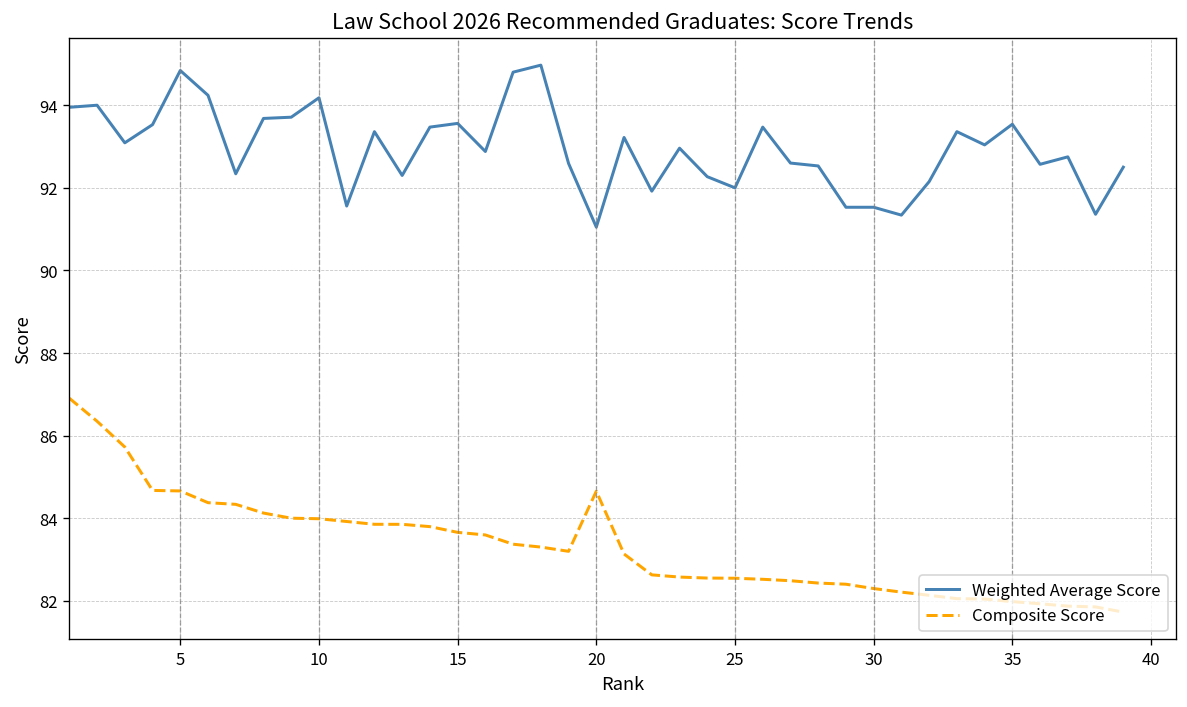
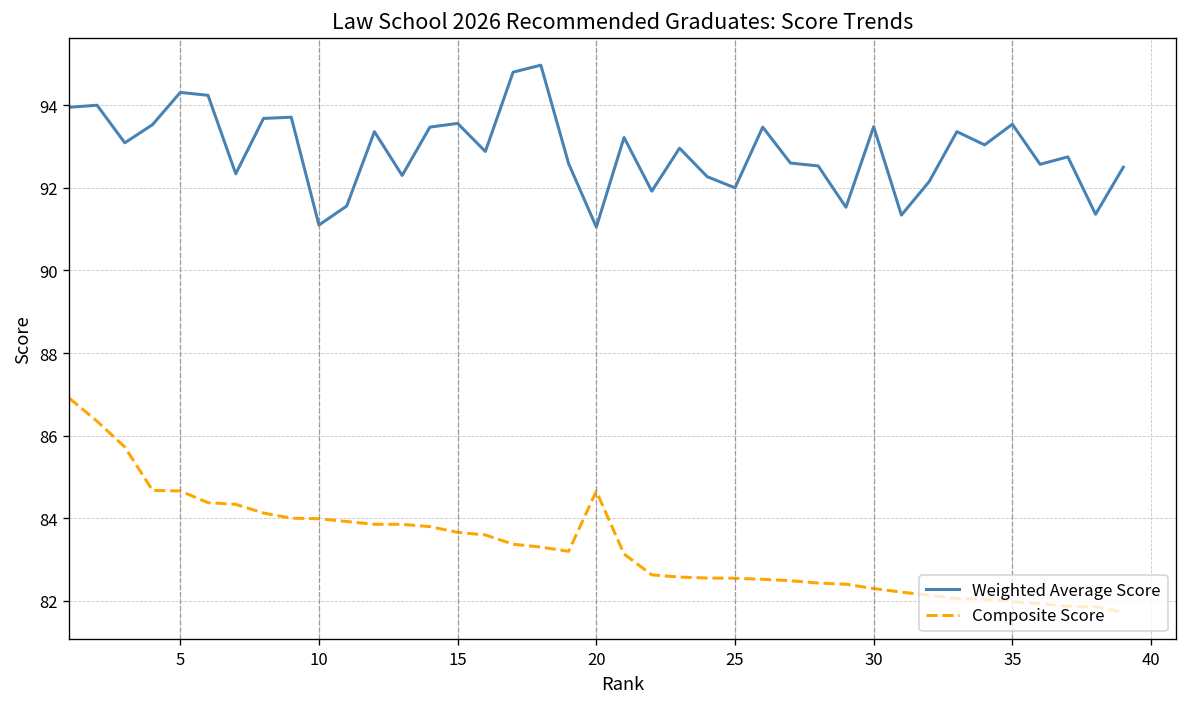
Weighted Average Score, 5: 94.8 -> 94.3
Weighted Average Score, 10: 94.2 -> 91.1
Weighted Average Score, 30: 91.5 -> 93.5
